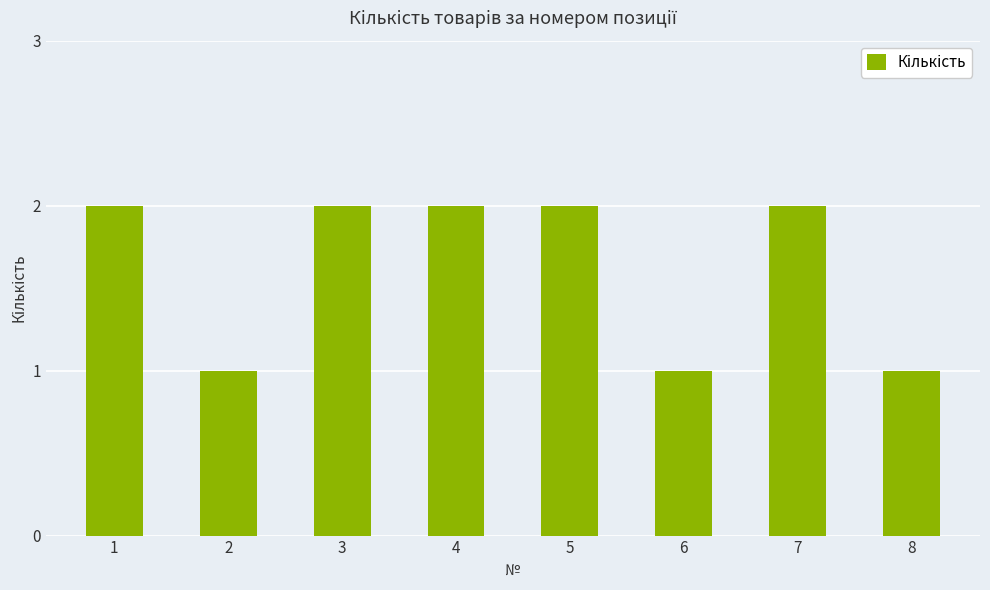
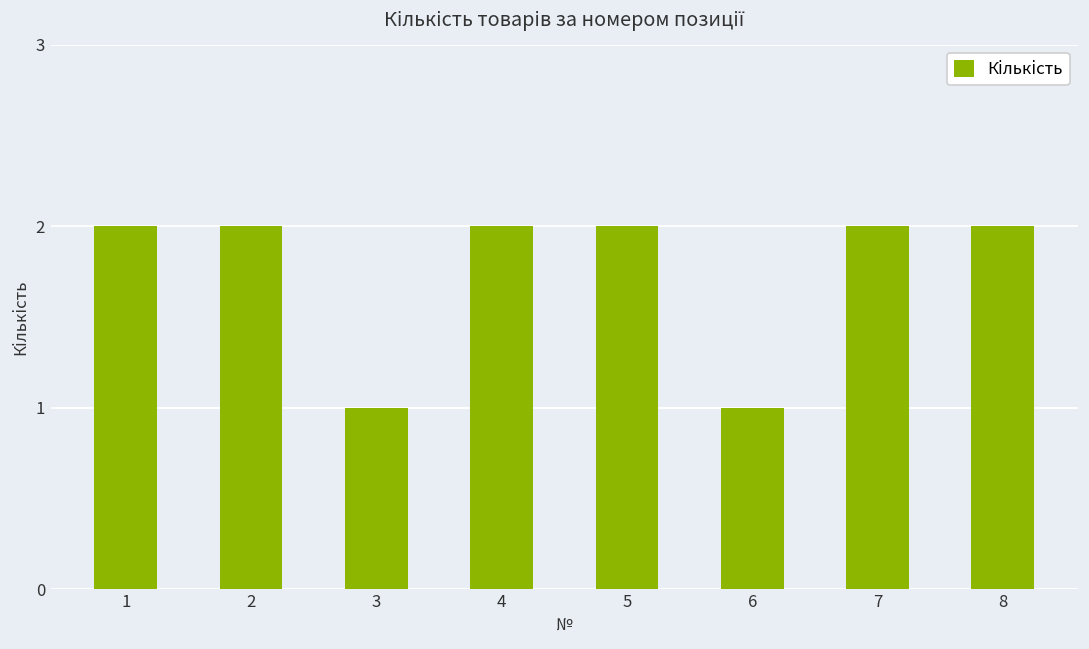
2: 1 -> 2
3: 2 -> 1
8: 1 -> 2
